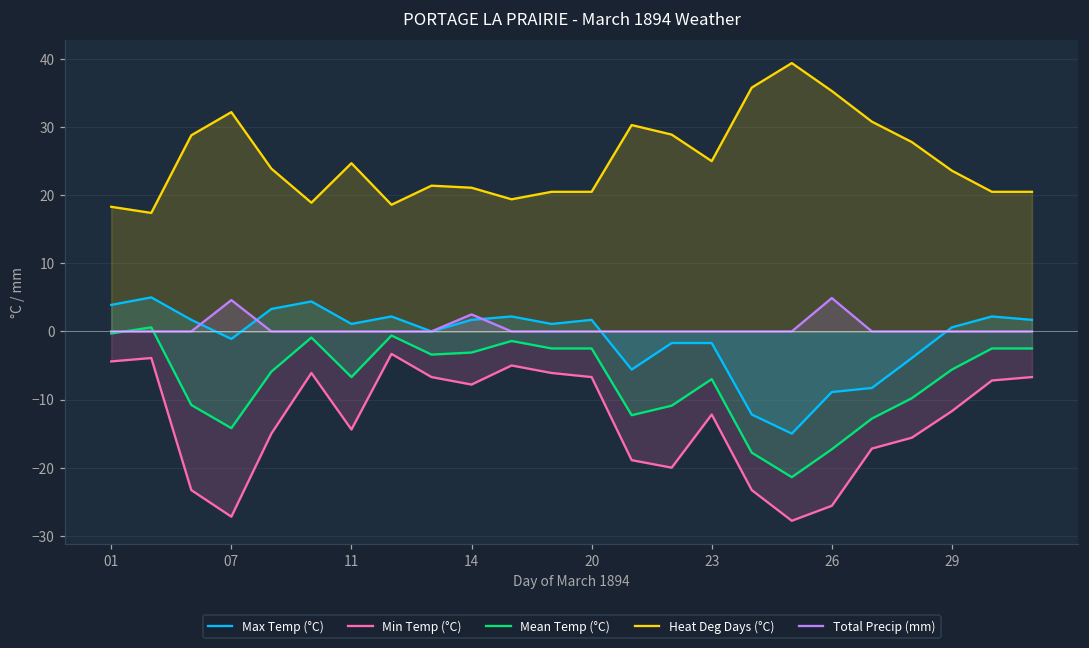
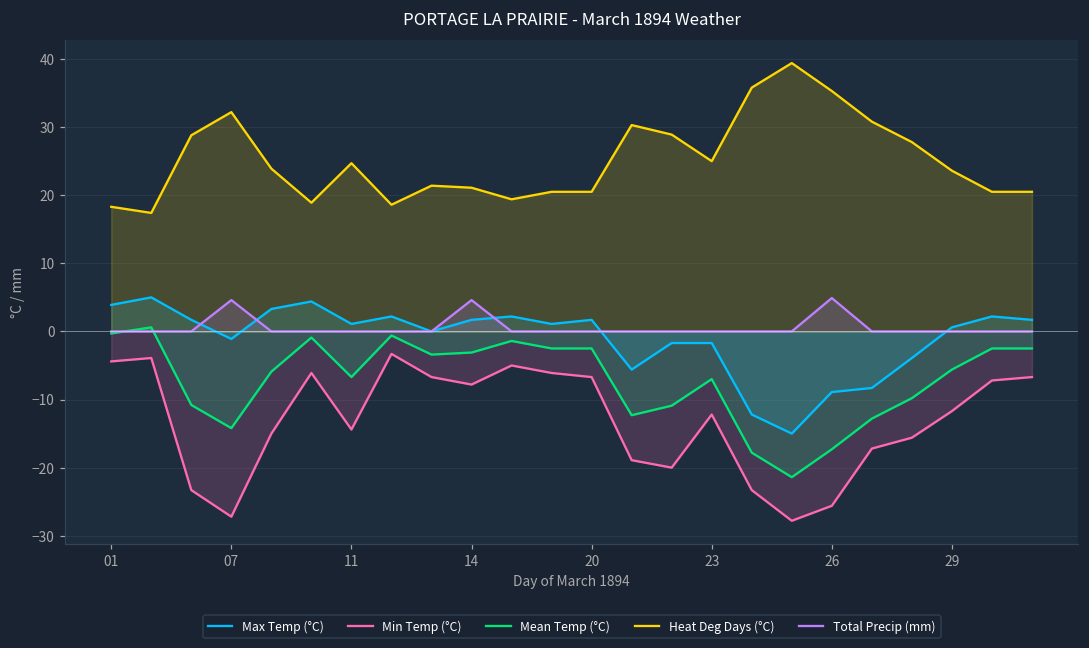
Total Precip (mm), 14: 3 -> 5
